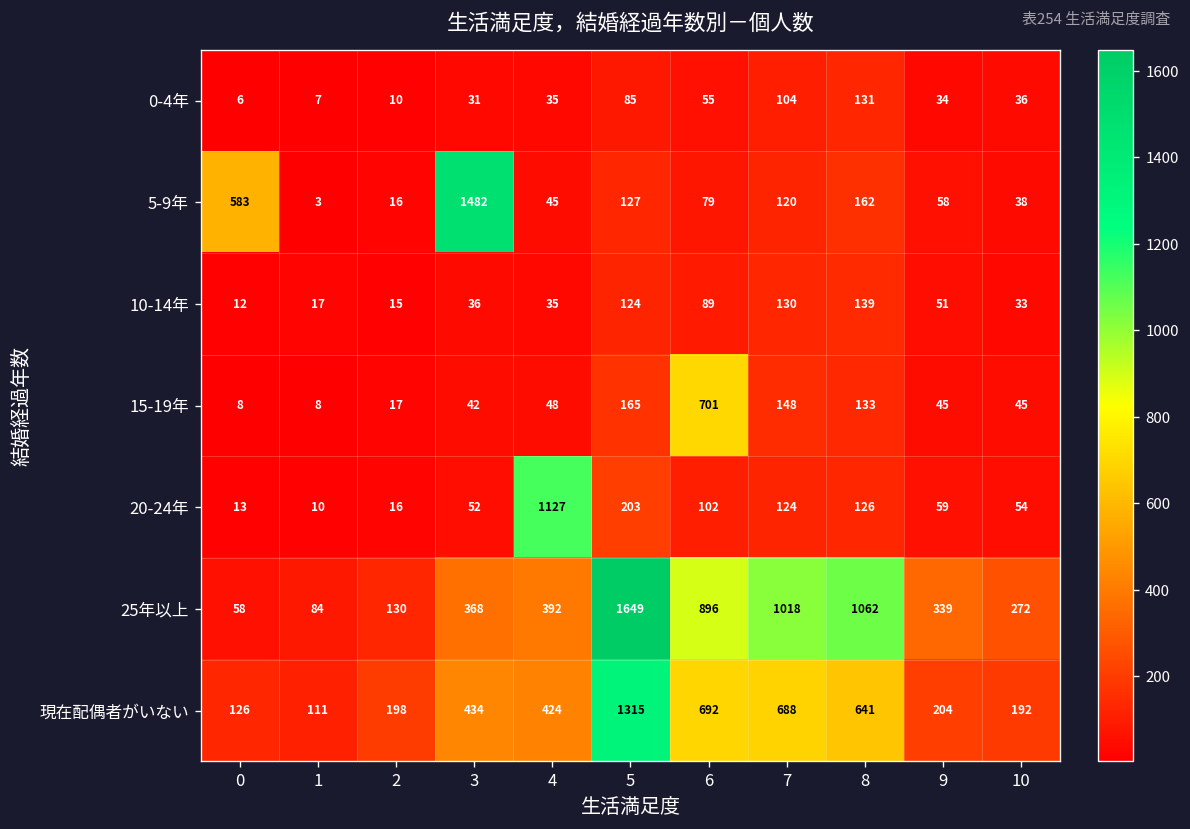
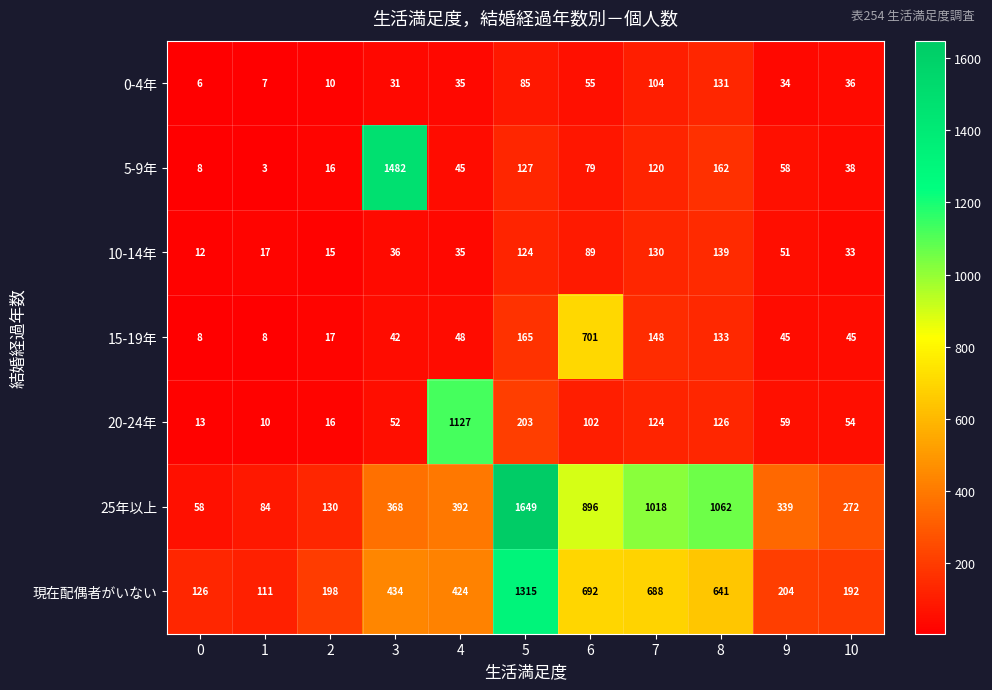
5-9年, 0: 583 -> 8
